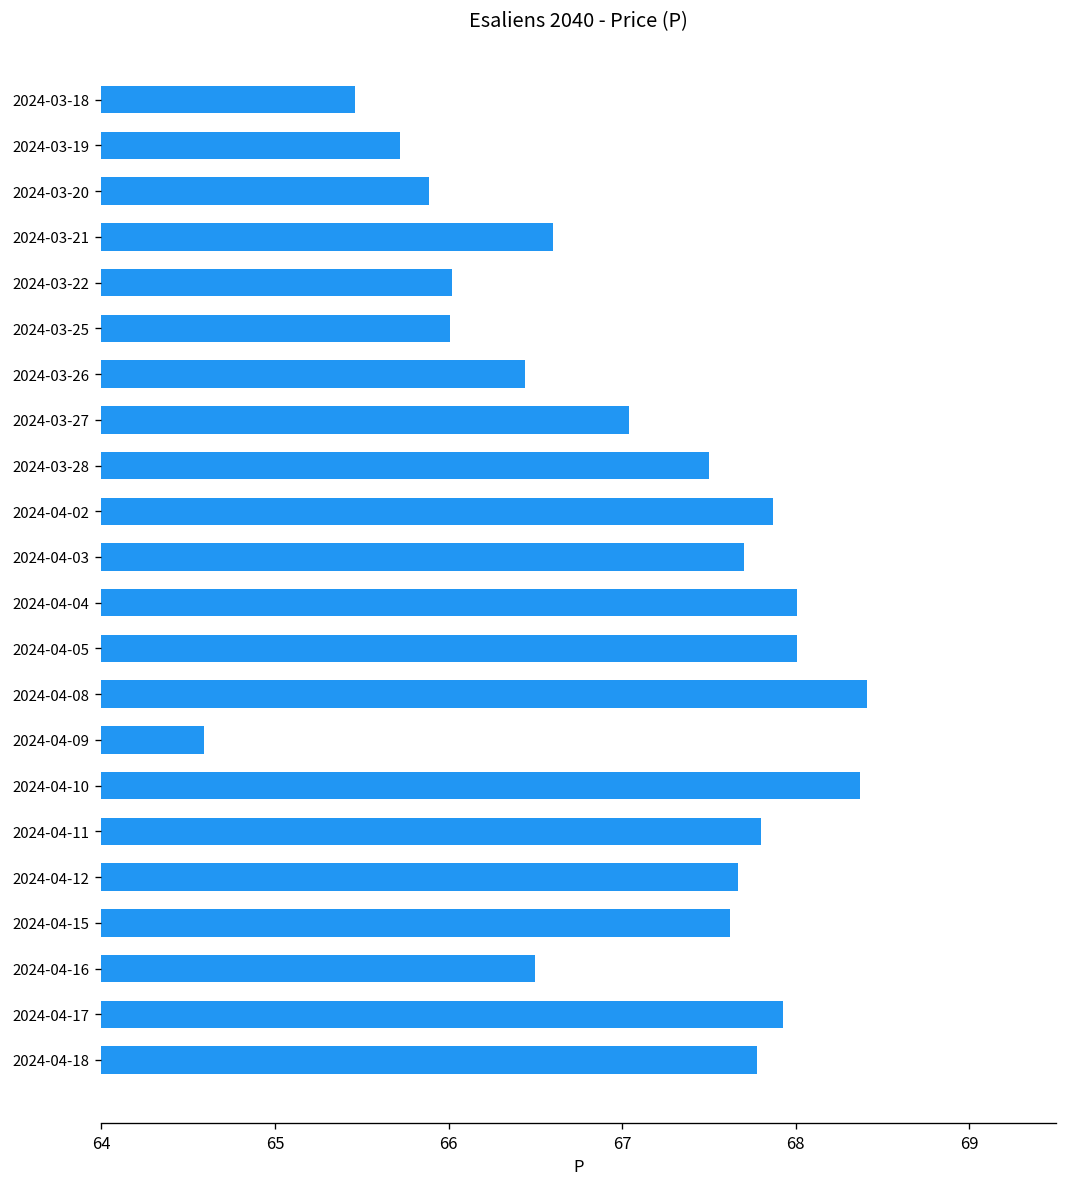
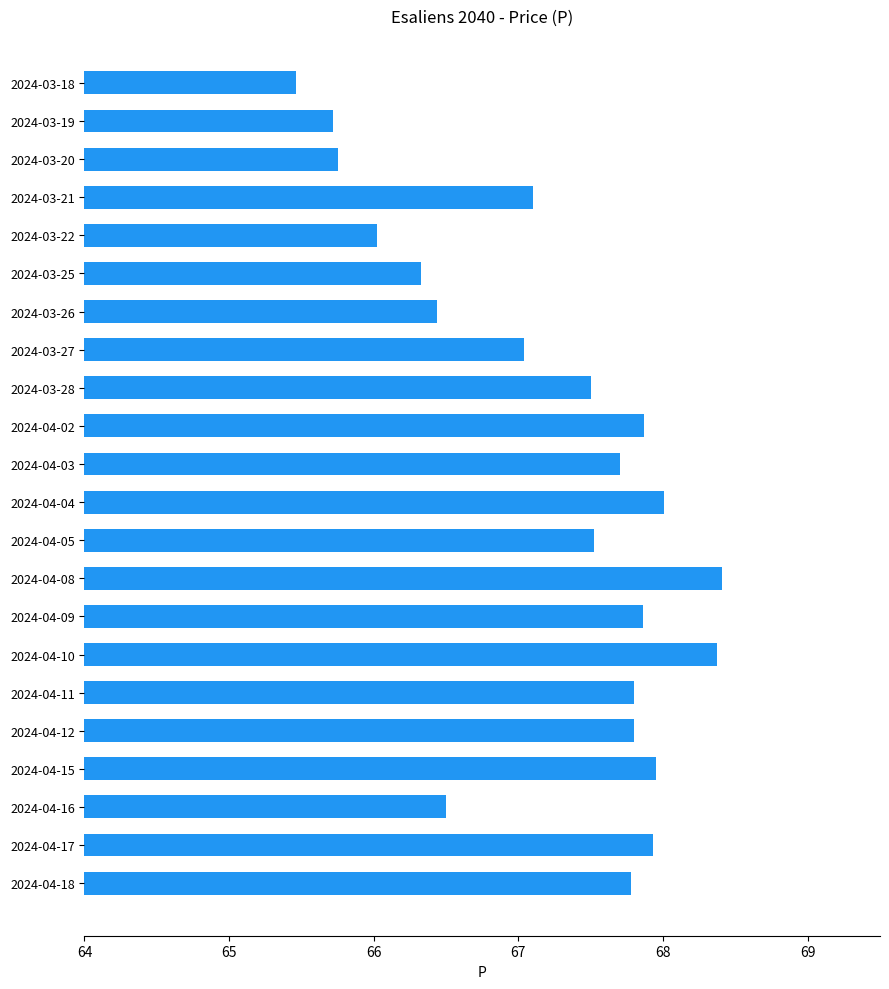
2024-03-20: 65.89 -> 65.75
2024-03-21: 66.6 -> 67.1
2024-03-25: 66.01 -> 66.33
2024-04-05: 68.01 -> 67.52
2024-04-09: 64.59 -> 67.86
2024-04-12: 67.67 -> 67.80
2024-04-15: 67.62 -> 67.95
